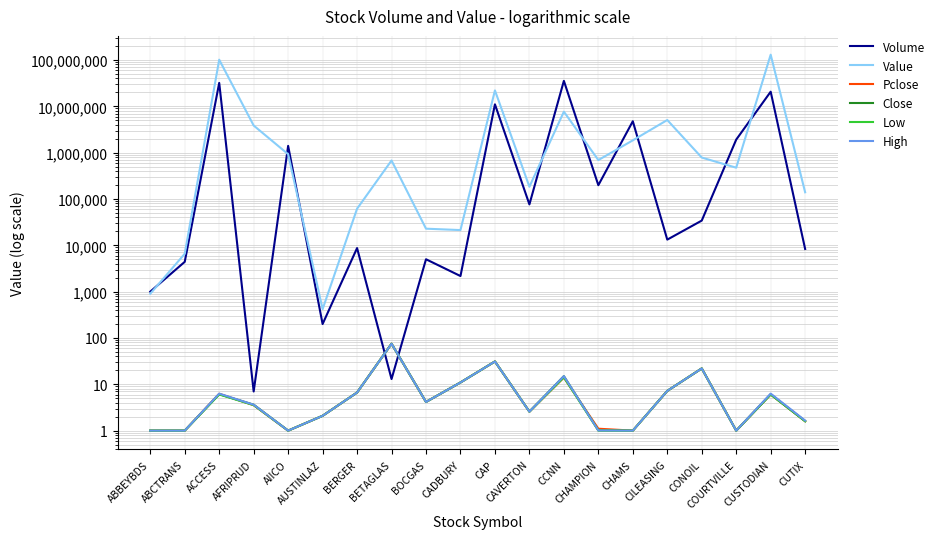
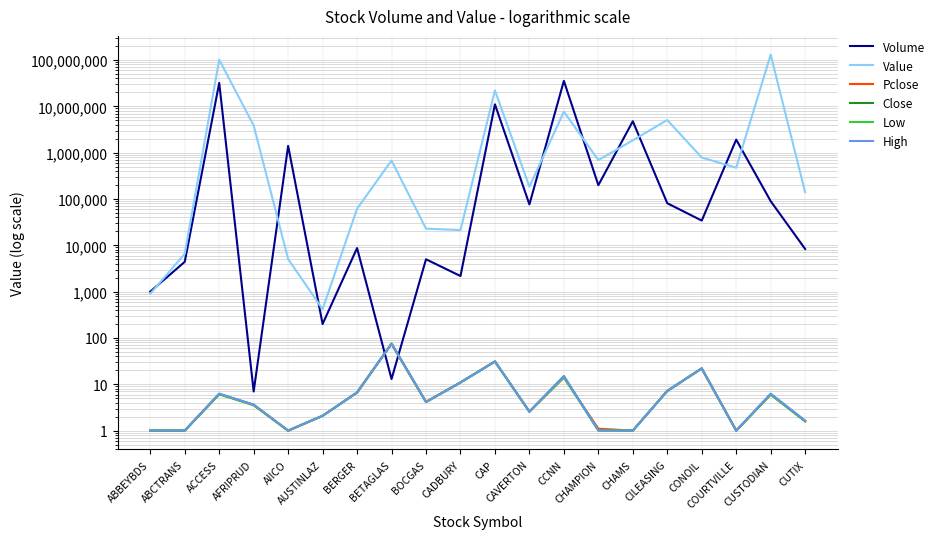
Value, AIICO: 900,000 -> 5,000
Volume, CILEASING: 13,000 -> 80,000
Volume, CUSTODIAN: 20,000,000 -> 90,000
